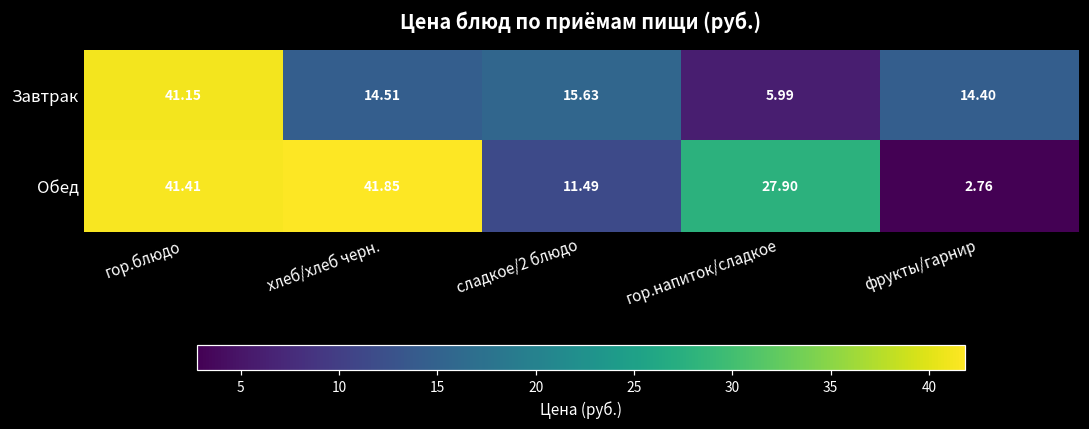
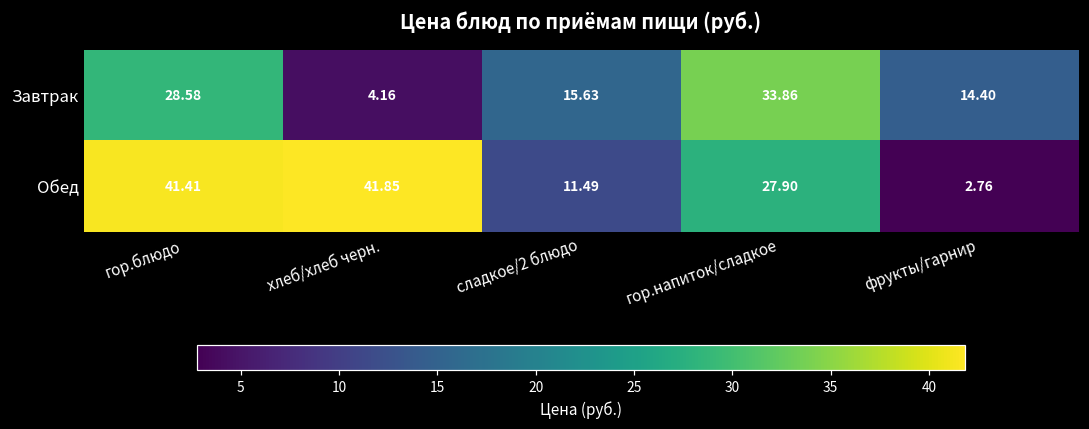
Завтрак, гор.блюдо: 41.15 -> 28.58
Завтрак, хлеб/хлеб черн.: 14.51 -> 4.16
Завтрак, гор.напиток/сладкое: 5.99 -> 33.86
